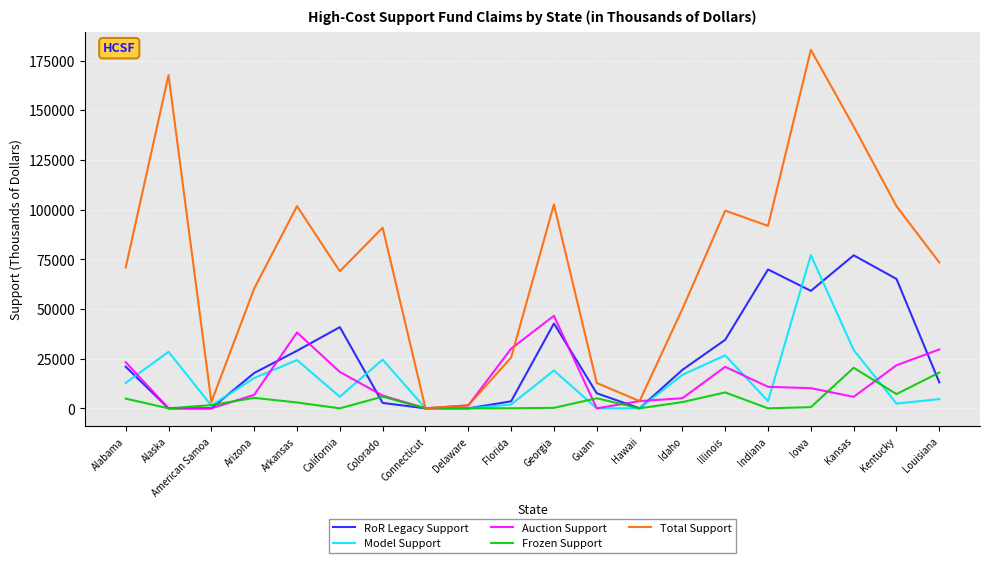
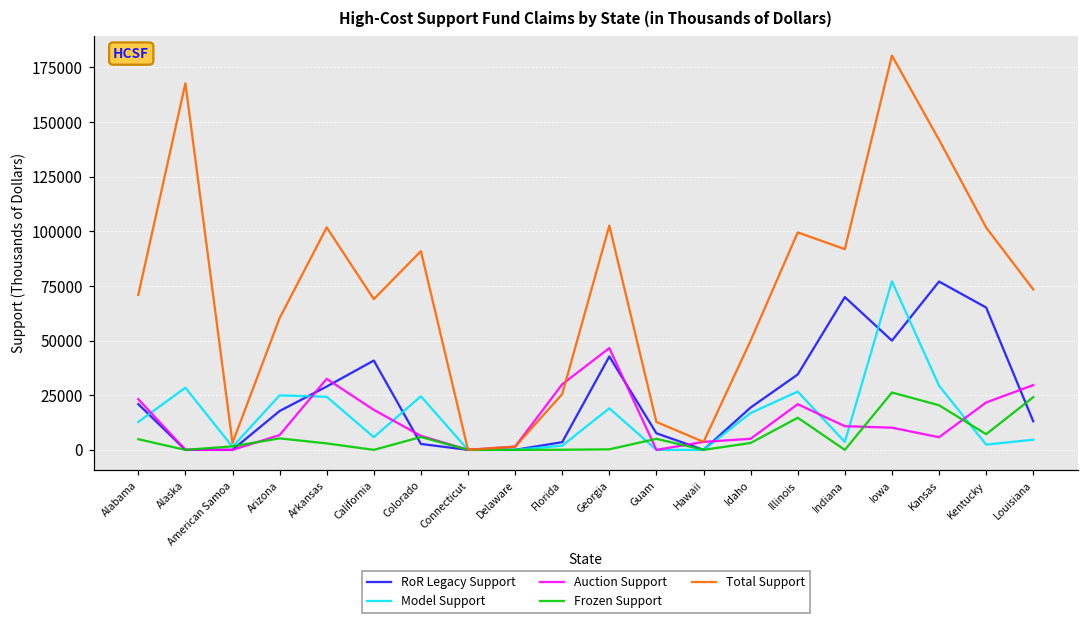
Model Support, Arizona: 15000 -> 25000
Auction Support, Arkansas: 38000 -> 32000
Frozen Support, Illinois: 8000 -> 15000
RoR Legacy Support, Iowa: 59000 -> 50000
Frozen Support, Iowa: 1000 -> 26000
Frozen Support, Louisiana: 18000 -> 24000
